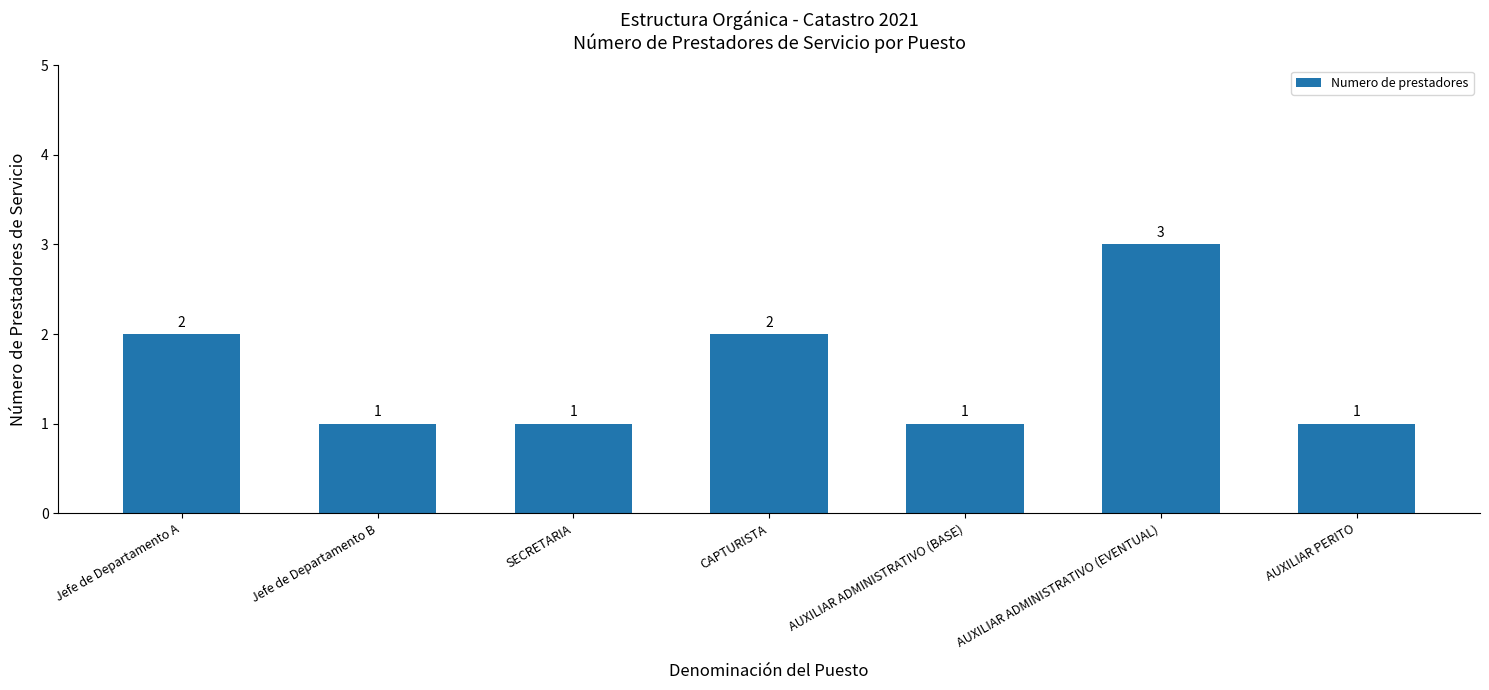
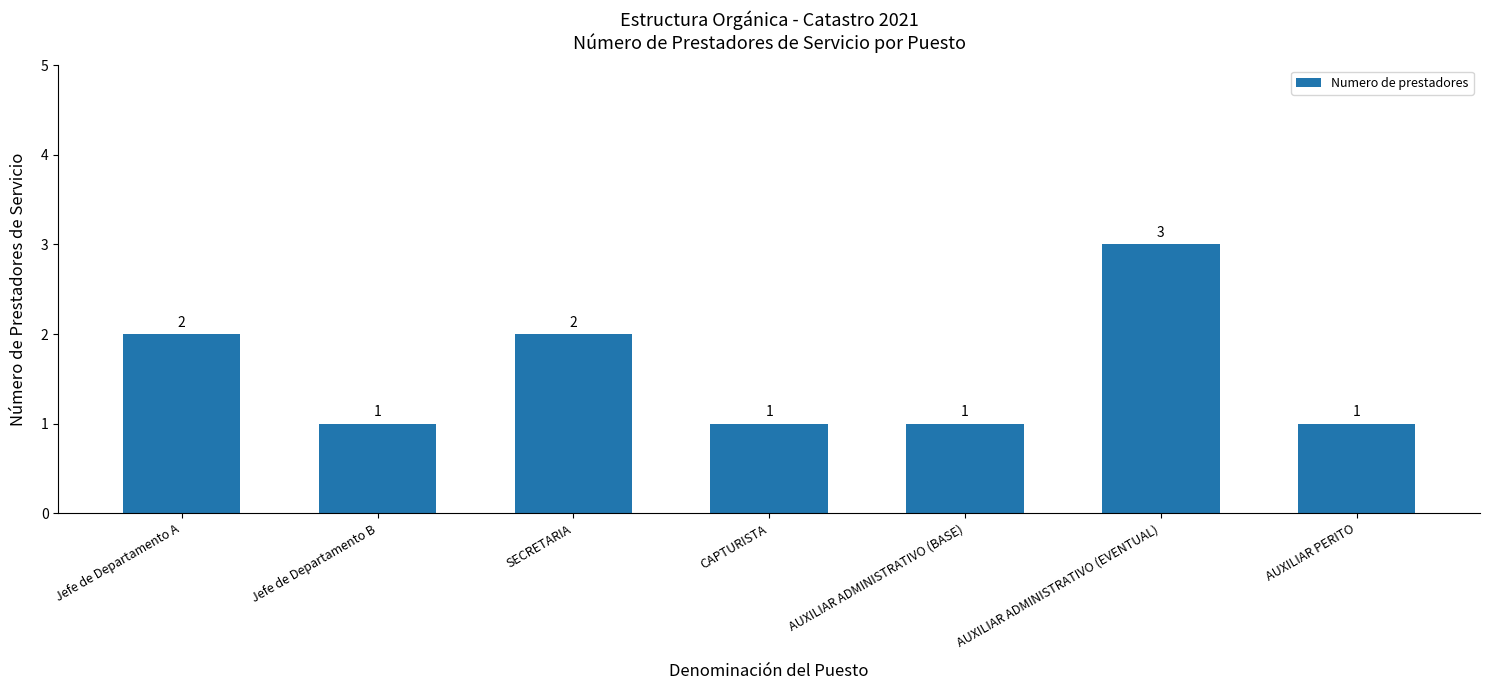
SECRETARIA: 1 -> 2
CAPTURISTA: 2 -> 1
